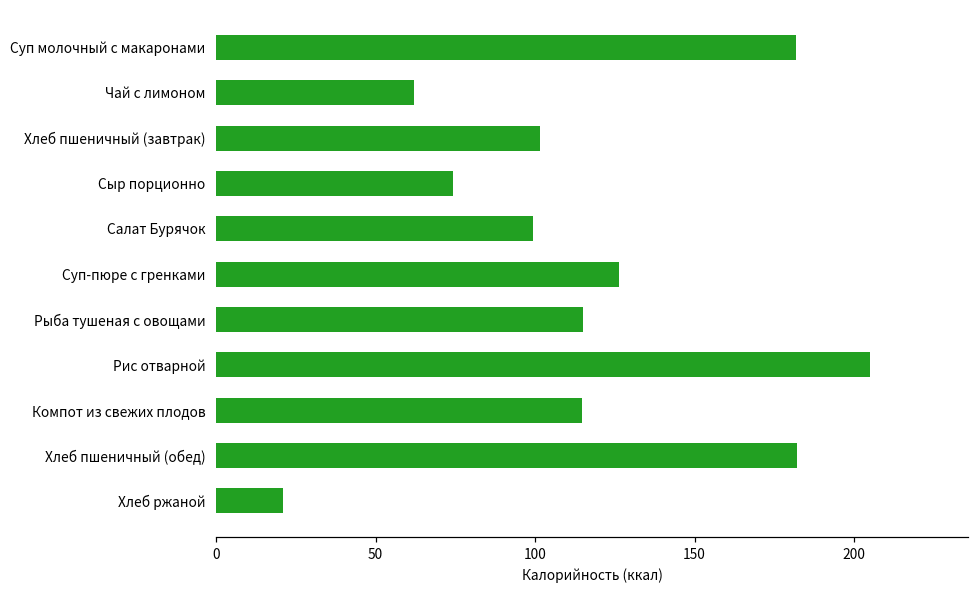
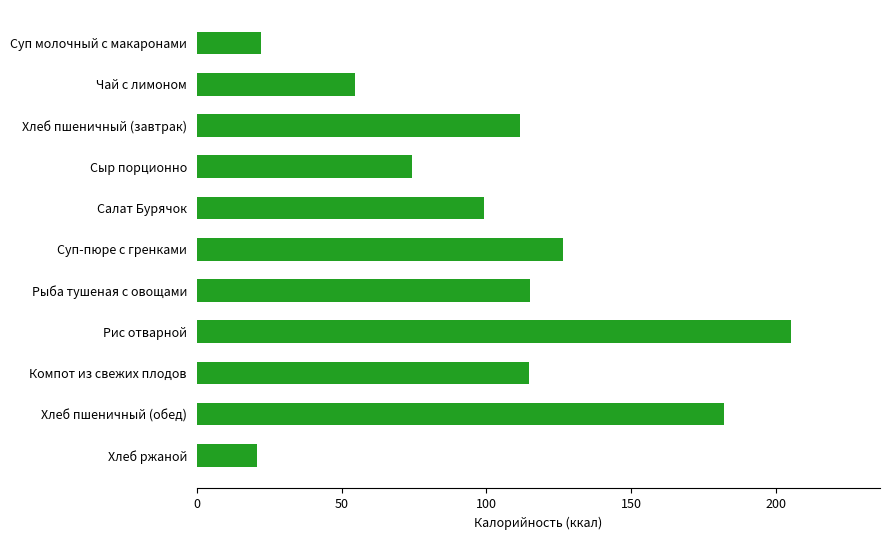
Суп молочный с макаронами: 182 -> 22
Чай с лимоном: 62 -> 55
Хлеб пшеничный (завтрак): 102 -> 111
